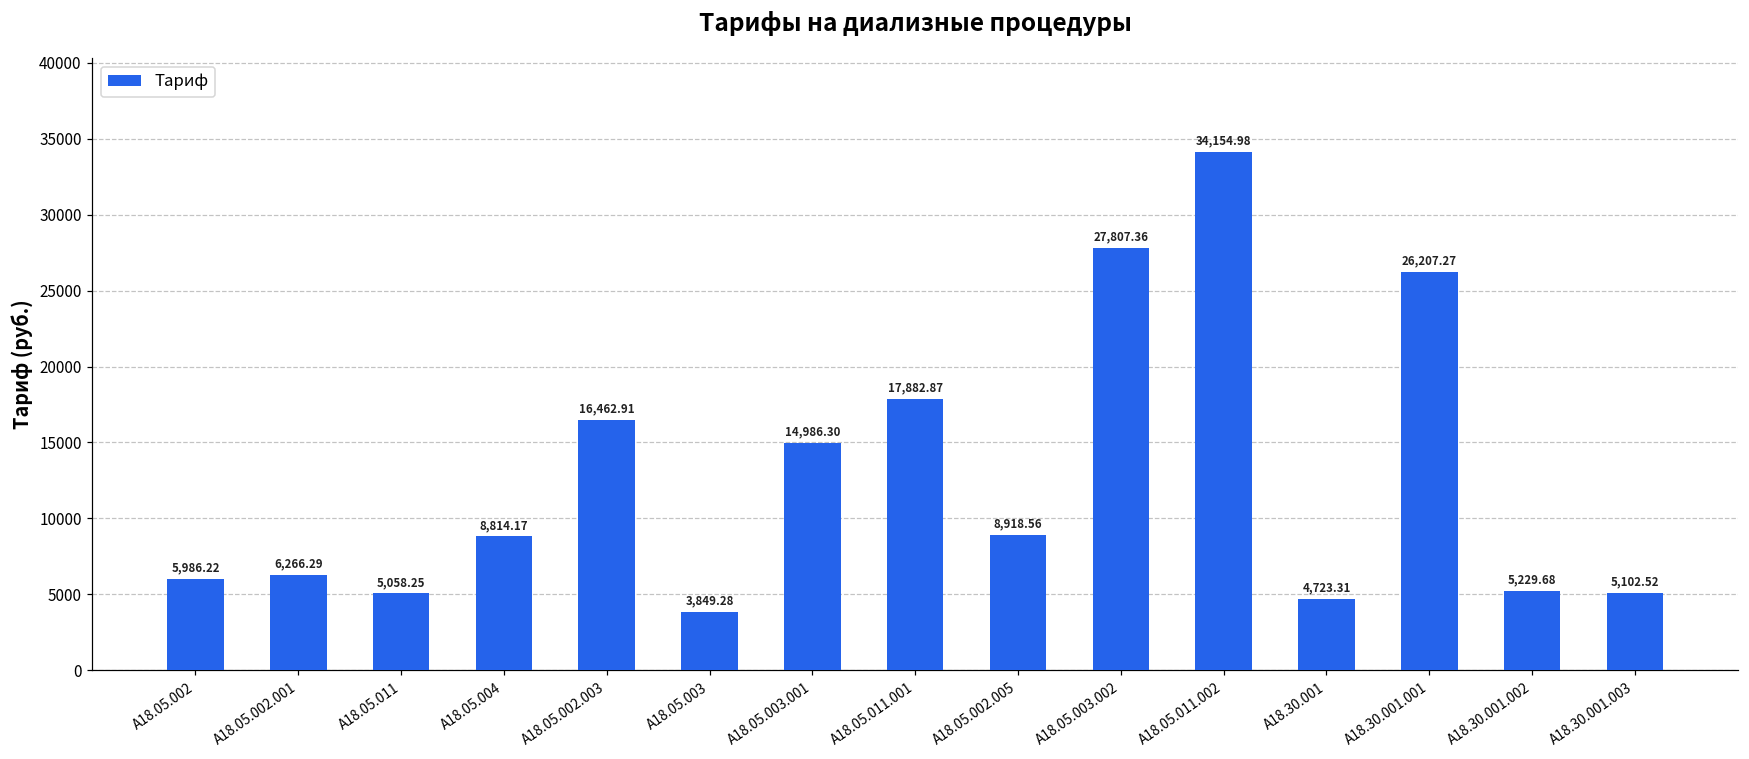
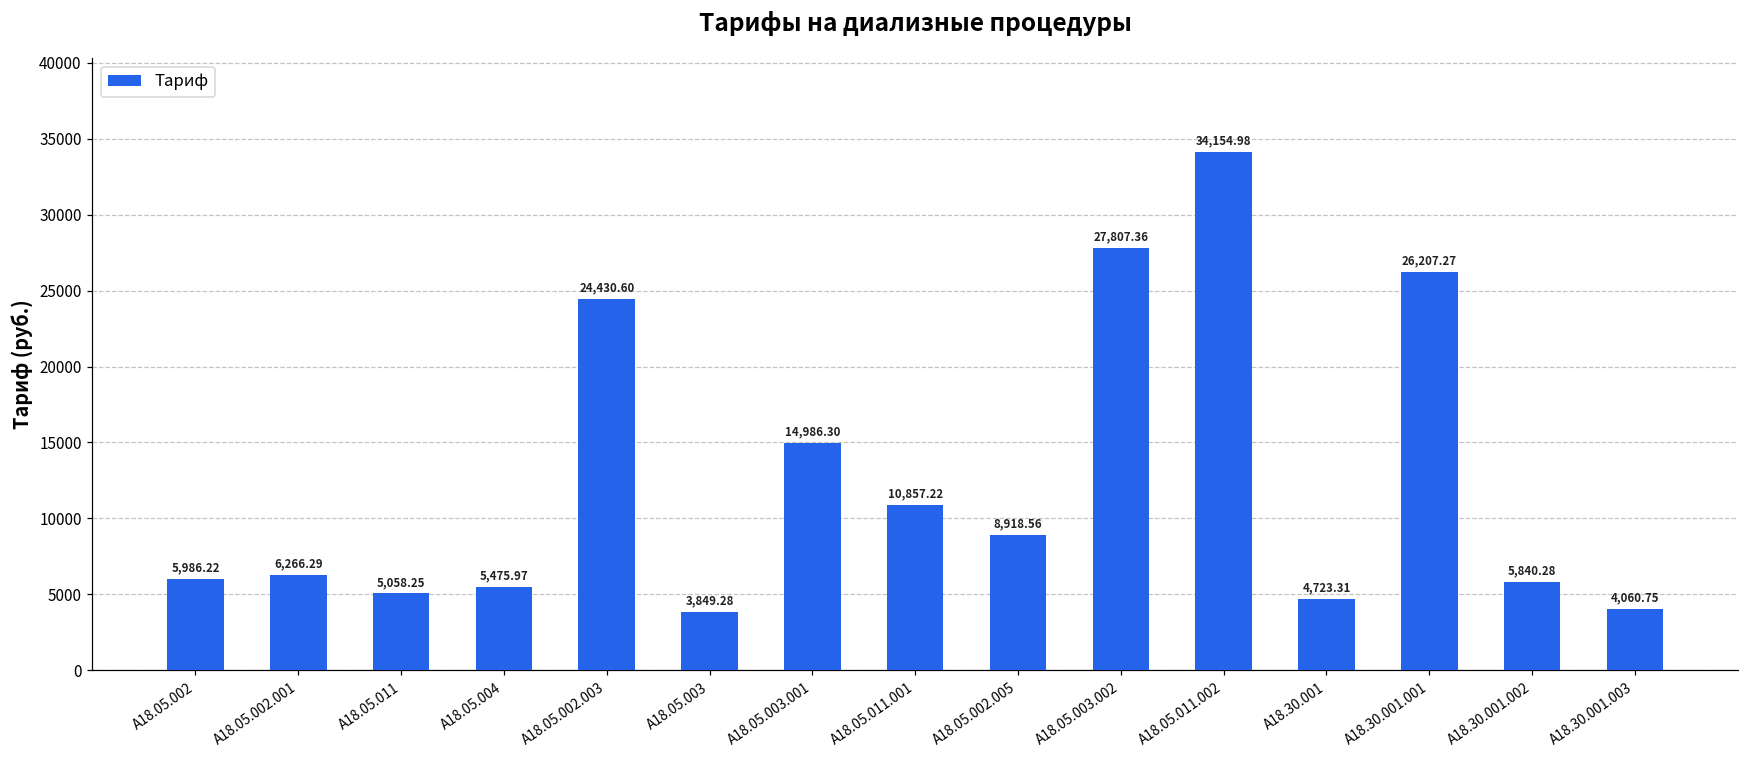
A18.05.004: 8,814.17 -> 5,475.97
A18.05.002.003: 16,462.91 -> 24,430.60
A18.05.011.001: 17,882.87 -> 10,857.22
A18.30.001.002: 5,229.68 -> 5,840.28
A18.30.001.003: 5,102.52 -> 4,060.75
